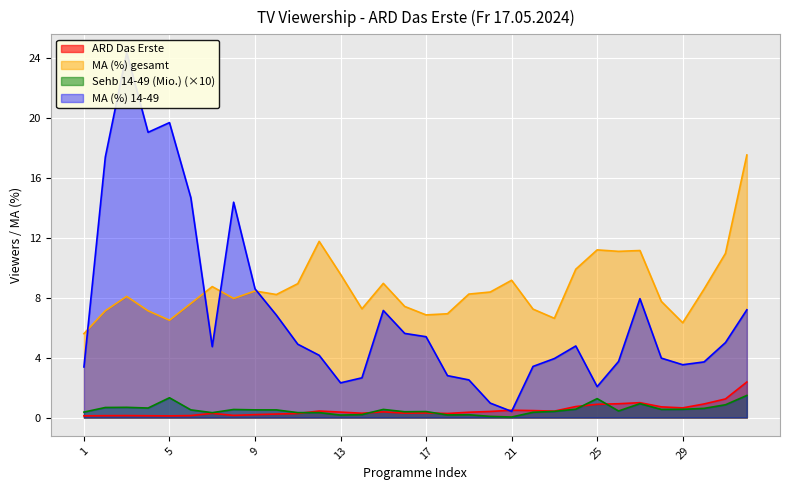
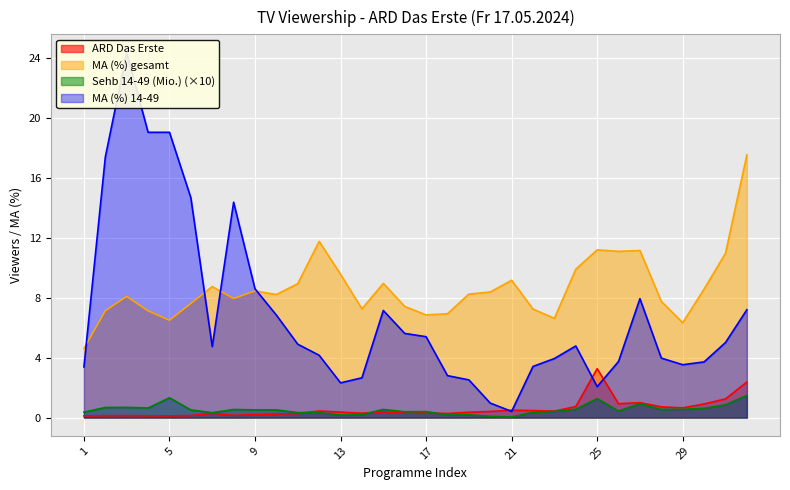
MA (%) gesamt, 1: 5.6 -> 4.6
MA (%) 14-49, 5: 19.7 -> 19.0
ARD Das Erste, 25: 0.9 -> 3.3
